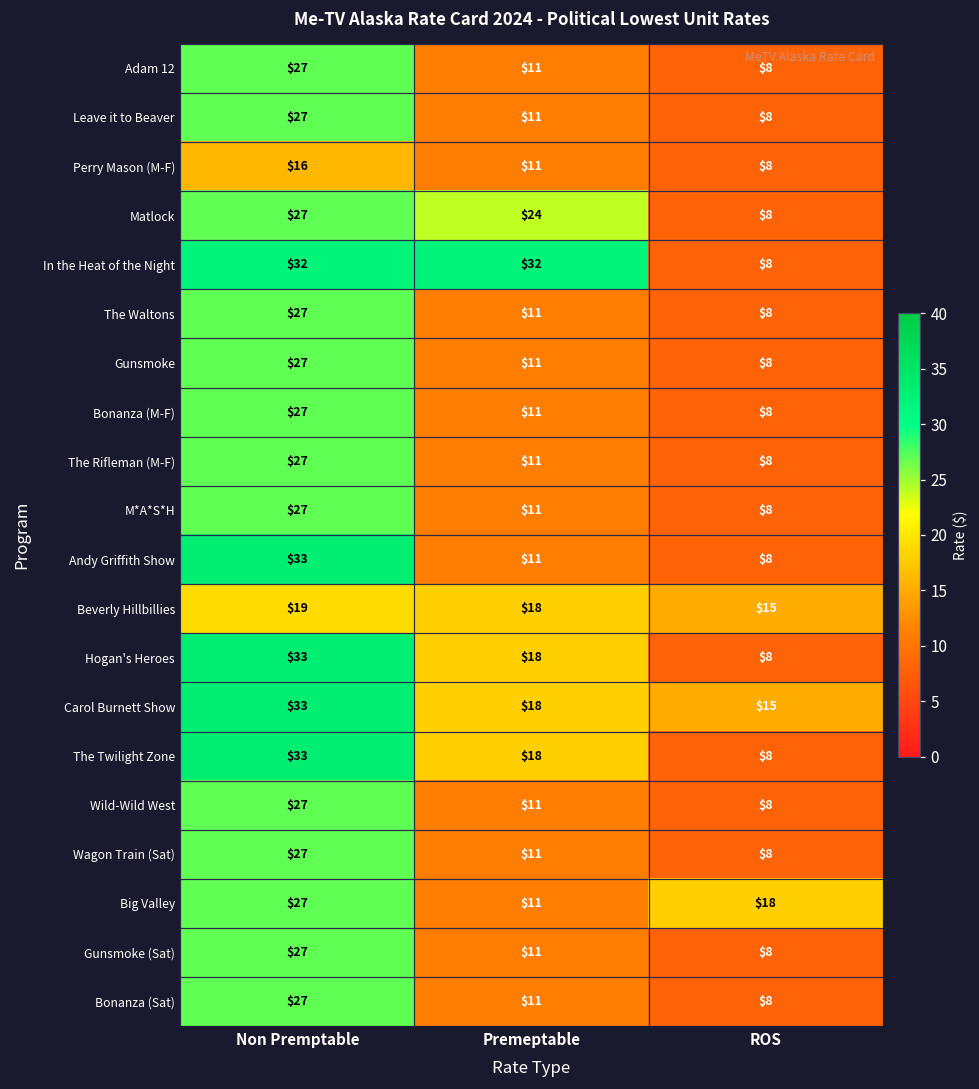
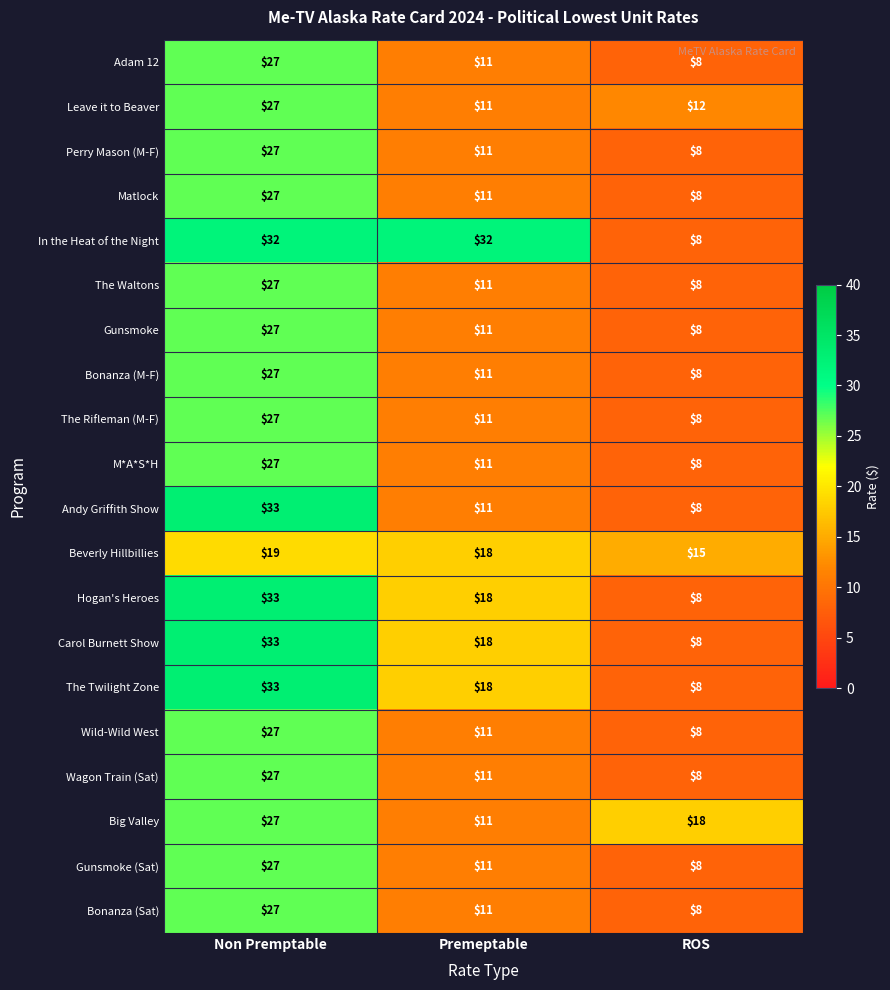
Leave it to Beaver, ROS: $8 -> $12
Perry Mason (M-F), Non Premptable: $16 -> $27
Matlock, Premeptable: $24 -> $11
Carol Burnett Show, ROS: $15 -> $8
